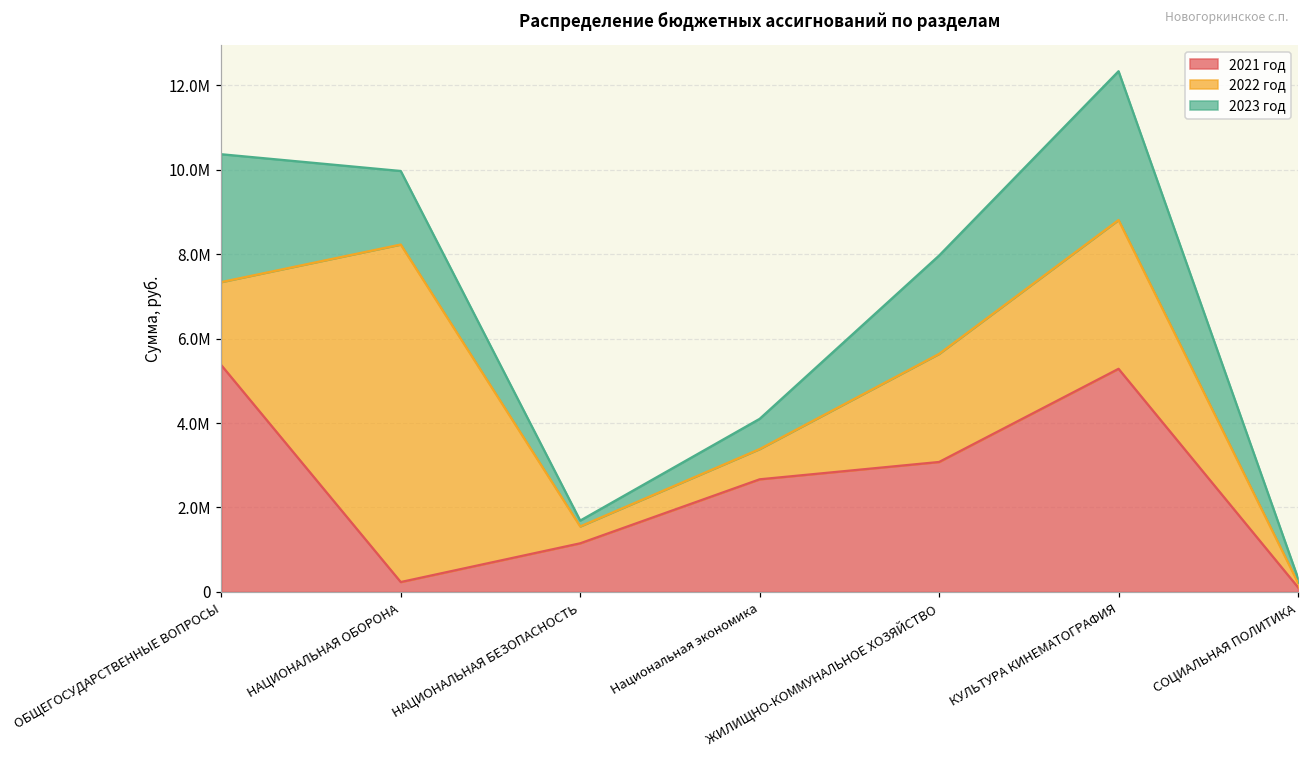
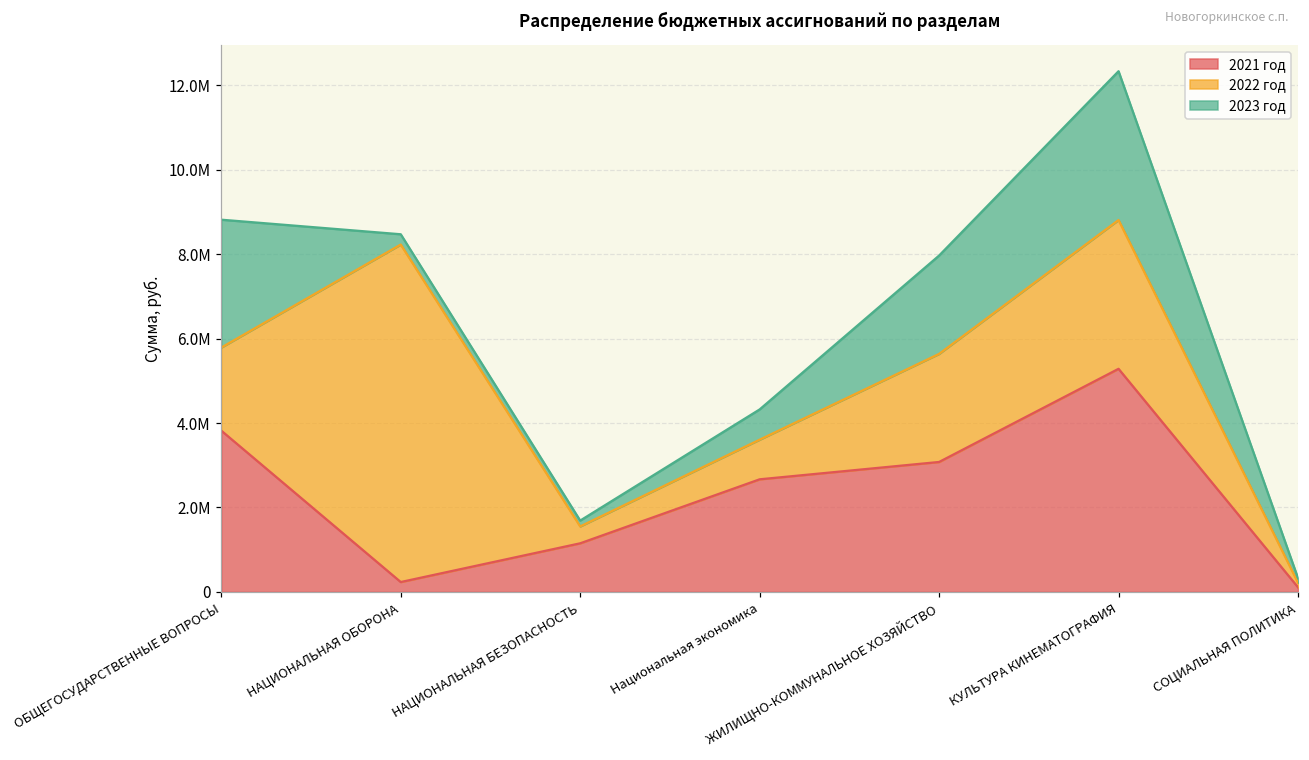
2021 год, ОБЩЕГОСУДАРСТВЕННЫЕ ВОПРОСЫ: 5400000 -> 3800000
2023 год, НАЦИОНАЛЬНАЯ ОБОРОНА: 1700000 -> 200000
2022 год, Национальная экономика: 700000 -> 900000
